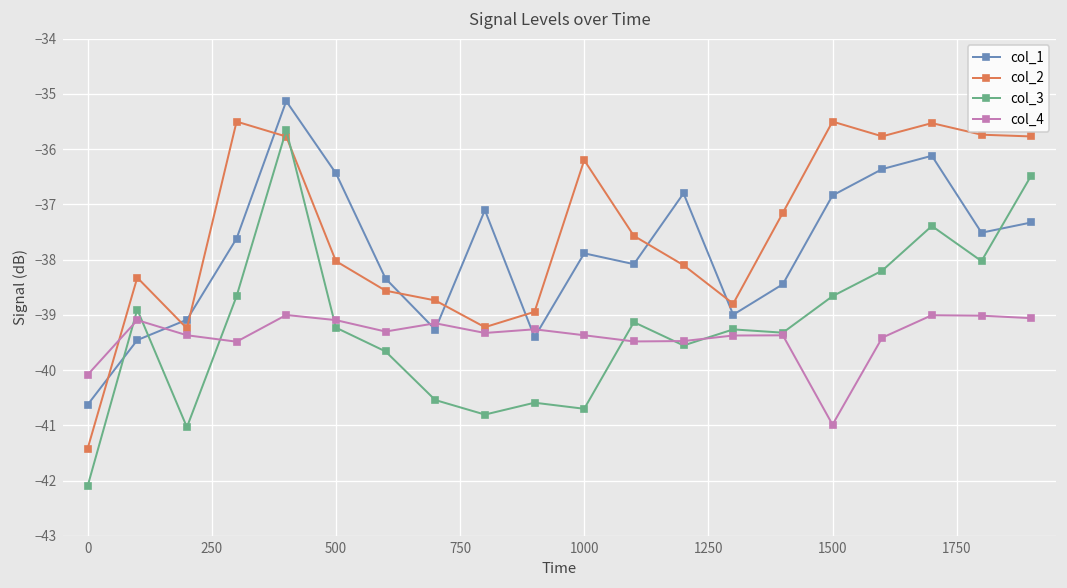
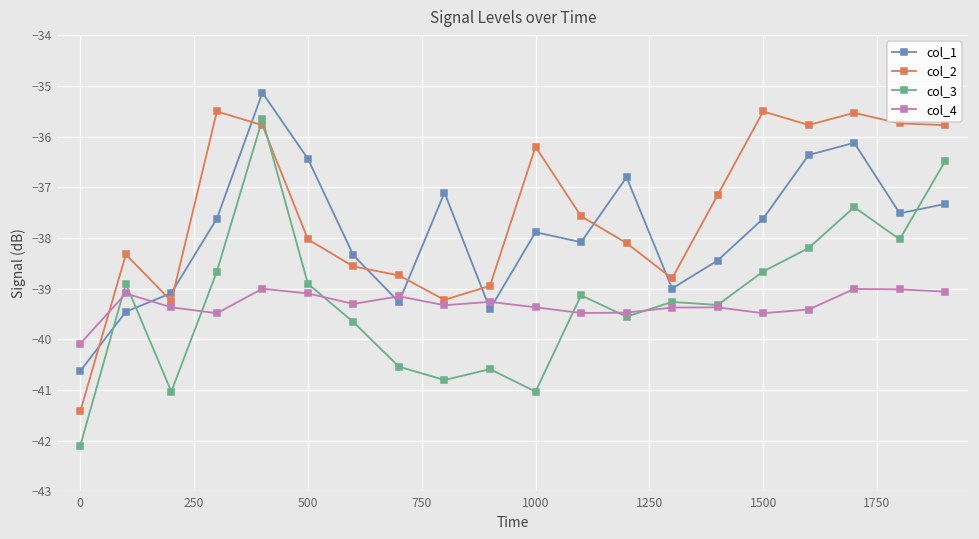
col_3, 500: -39.2 -> -38.9
col_3, 1000: -40.7 -> -41.0
col_1, 1500: -36.8 -> -37.6
col_4, 1500: -41.0 -> -39.5
